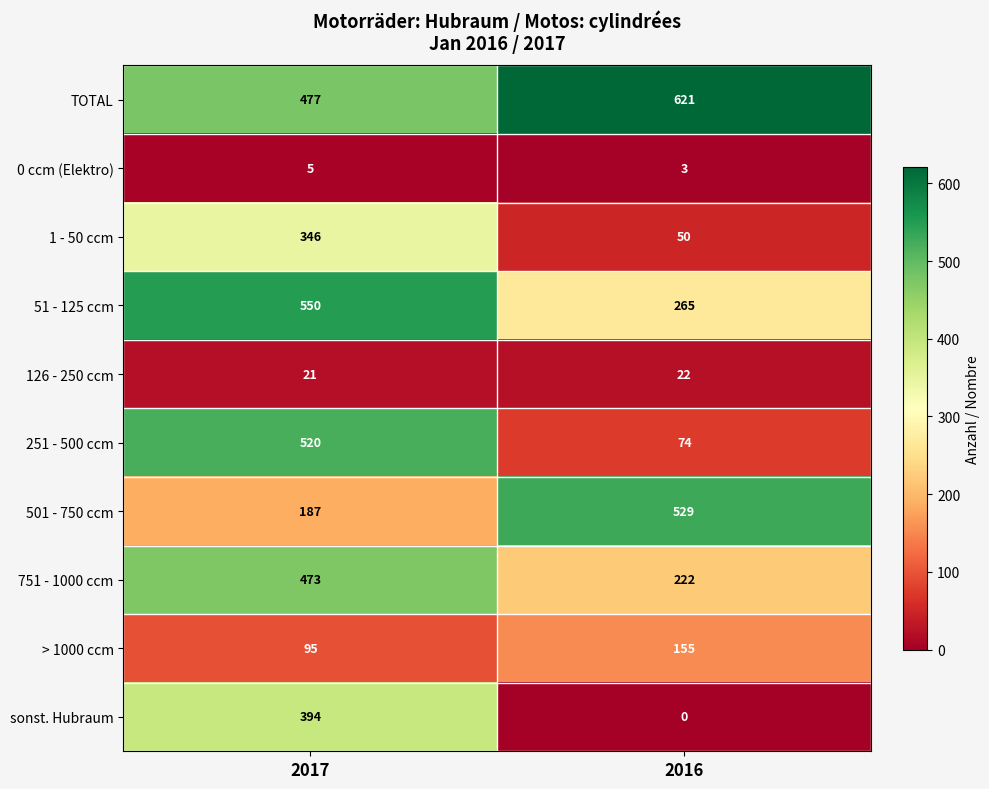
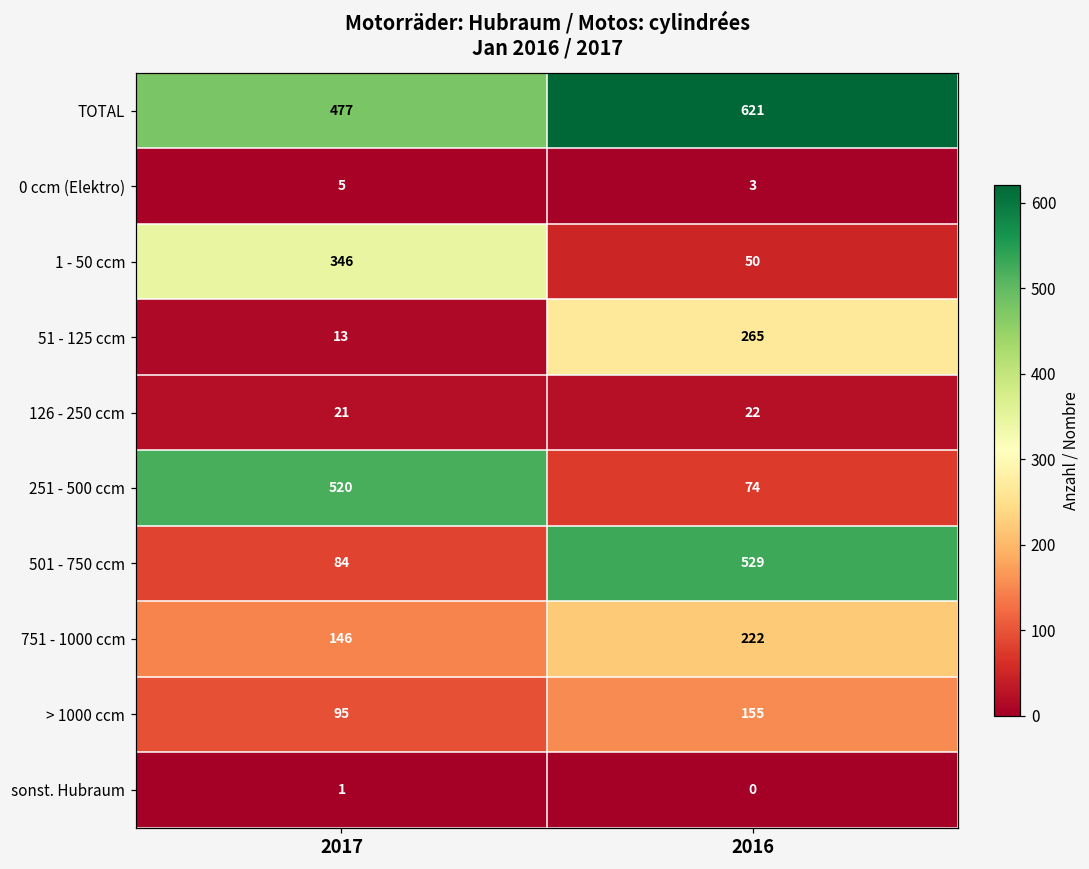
51 - 125 ccm, 2017: 550 -> 13
501 - 750 ccm, 2017: 187 -> 84
751 - 1000 ccm, 2017: 473 -> 146
sonst. Hubraum, 2017: 394 -> 1
